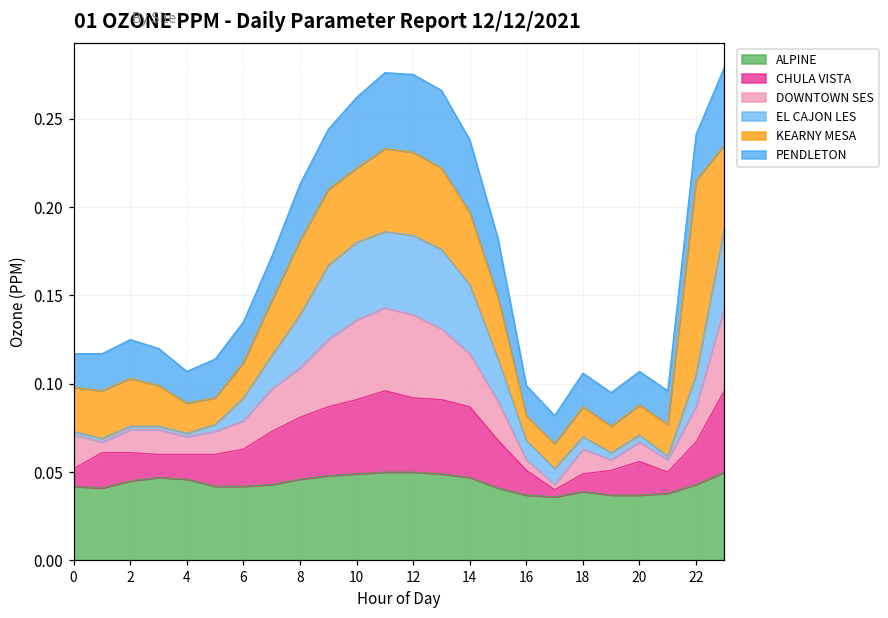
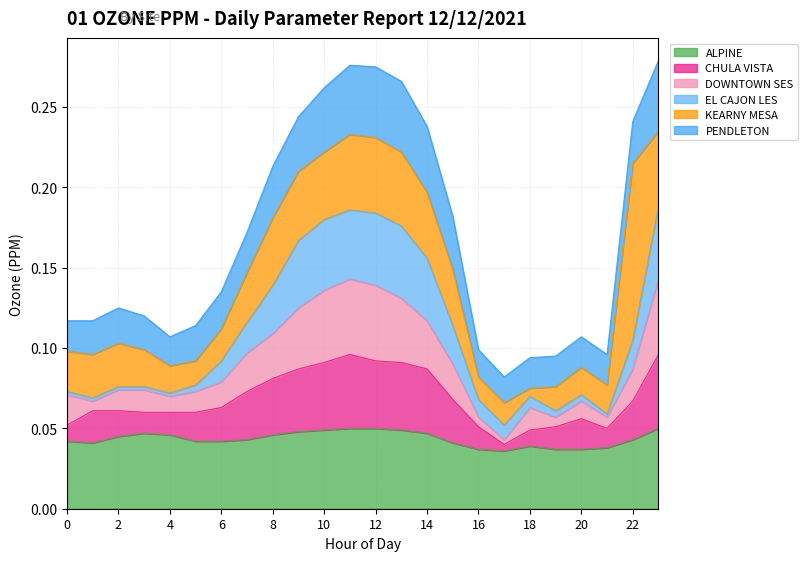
KEARNY MESA, 18: 0.017 -> 0.005
